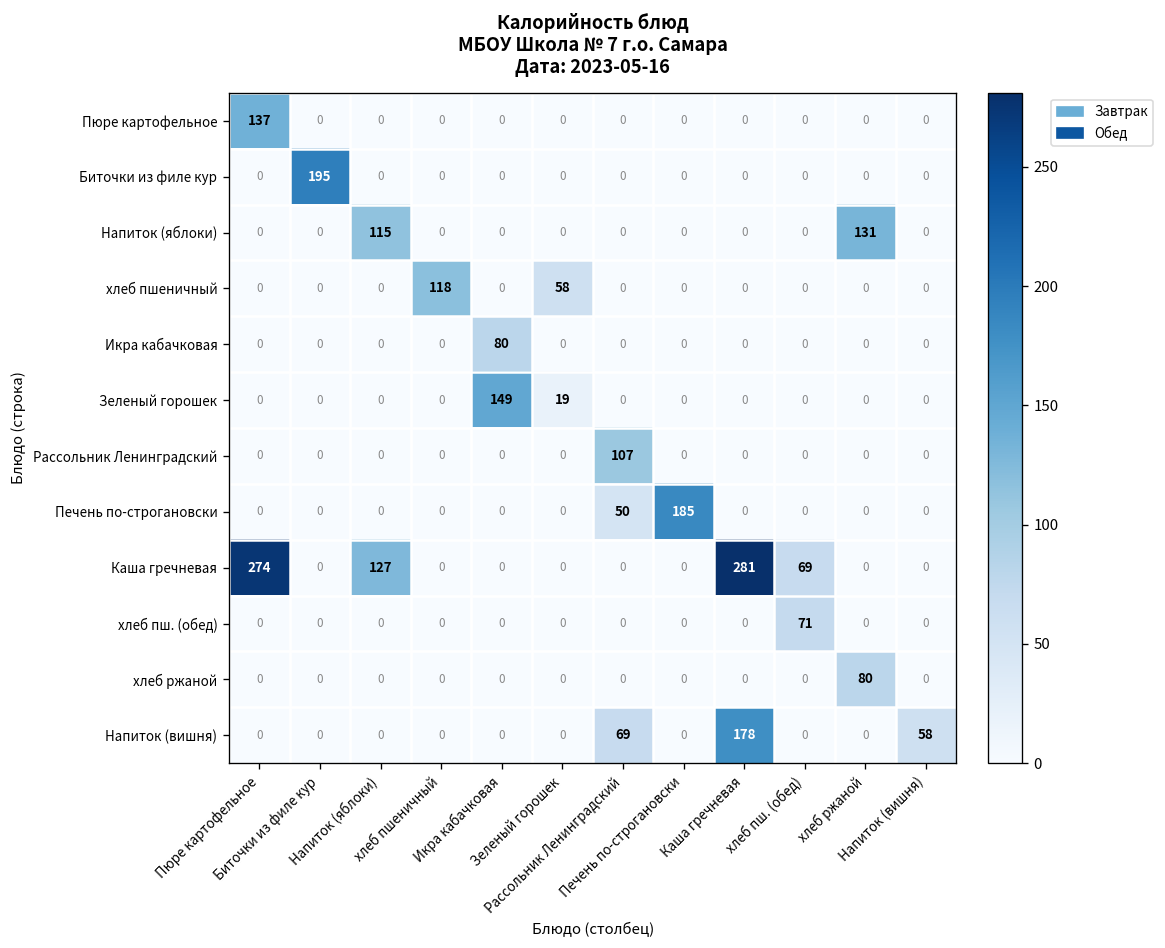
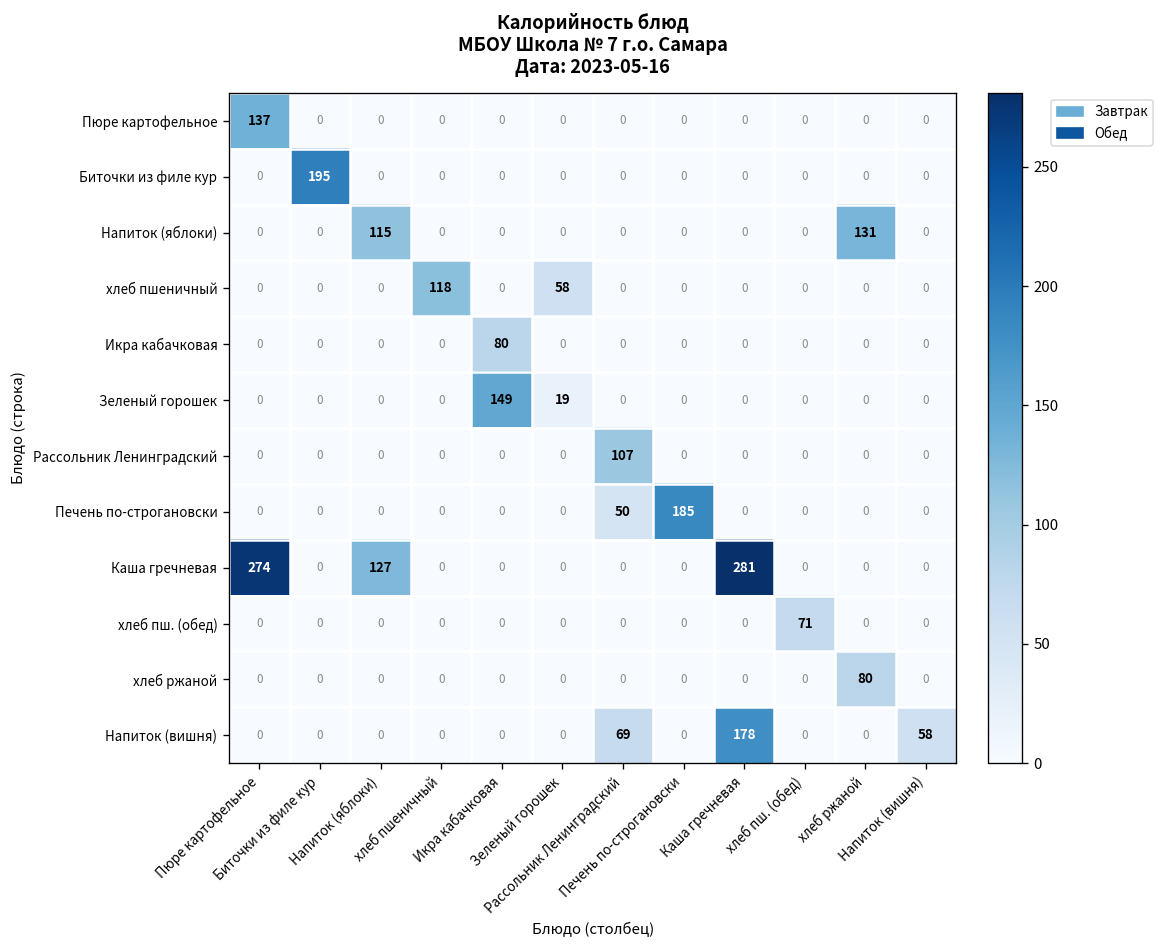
Каша гречневая, хлеб пш. (обед): 69 -> 0
